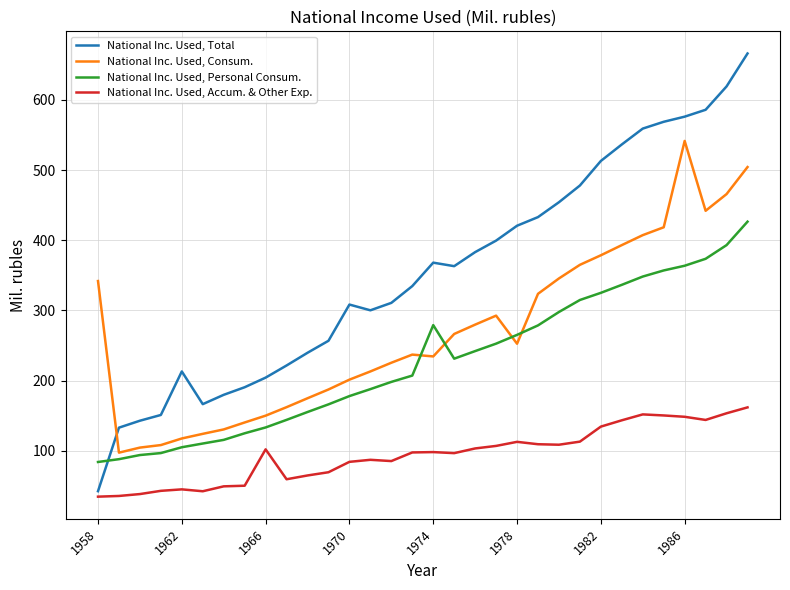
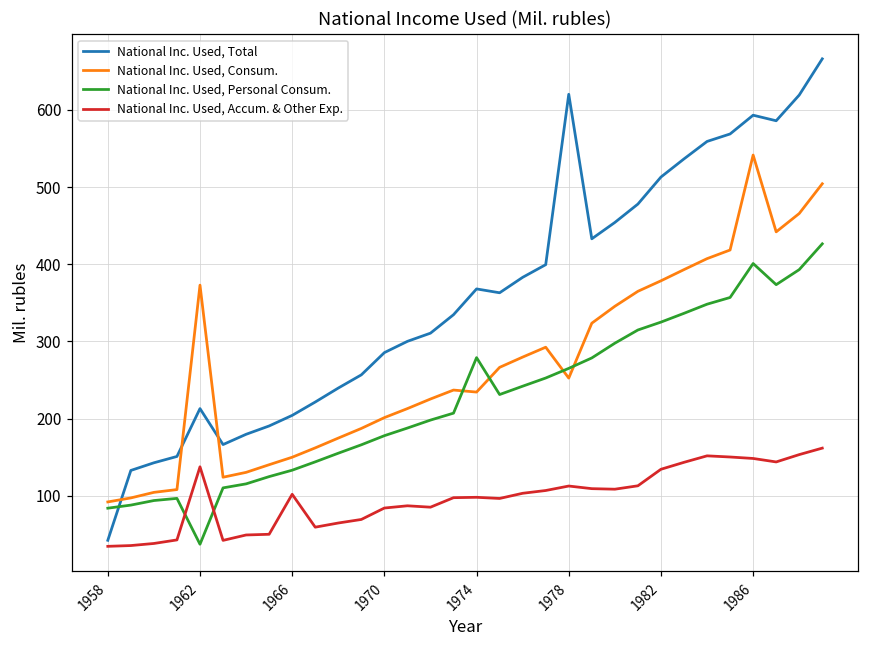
National Inc. Used, Consum., 1958: 340 -> 90
National Inc. Used, Consum., 1962: 120 -> 370
National Inc. Used, Personal Consum., 1962: 110 -> 40
National Inc. Used, Accum. & Other Exp., 1962: 50 -> 140
National Inc. Used, Total, 1970: 310 -> 290
National Inc. Used, Total, 1978: 420 -> 620
National Inc. Used, Total, 1986: 580 -> 590
National Inc. Used, Personal Consum., 1986: 360 -> 400
